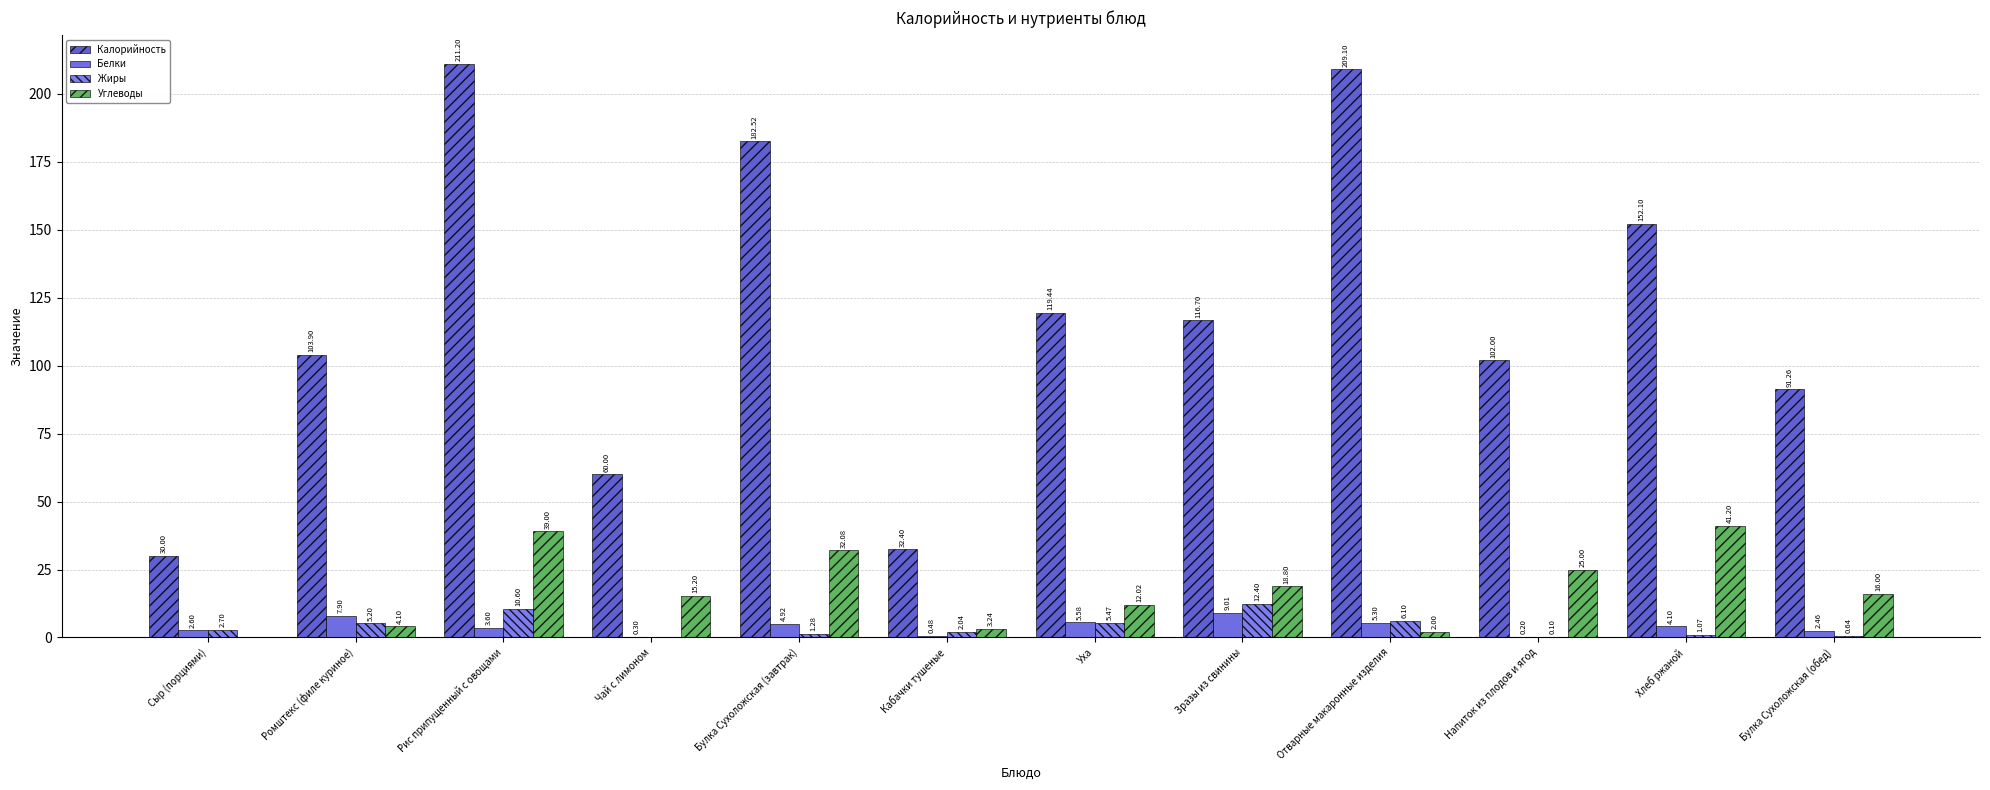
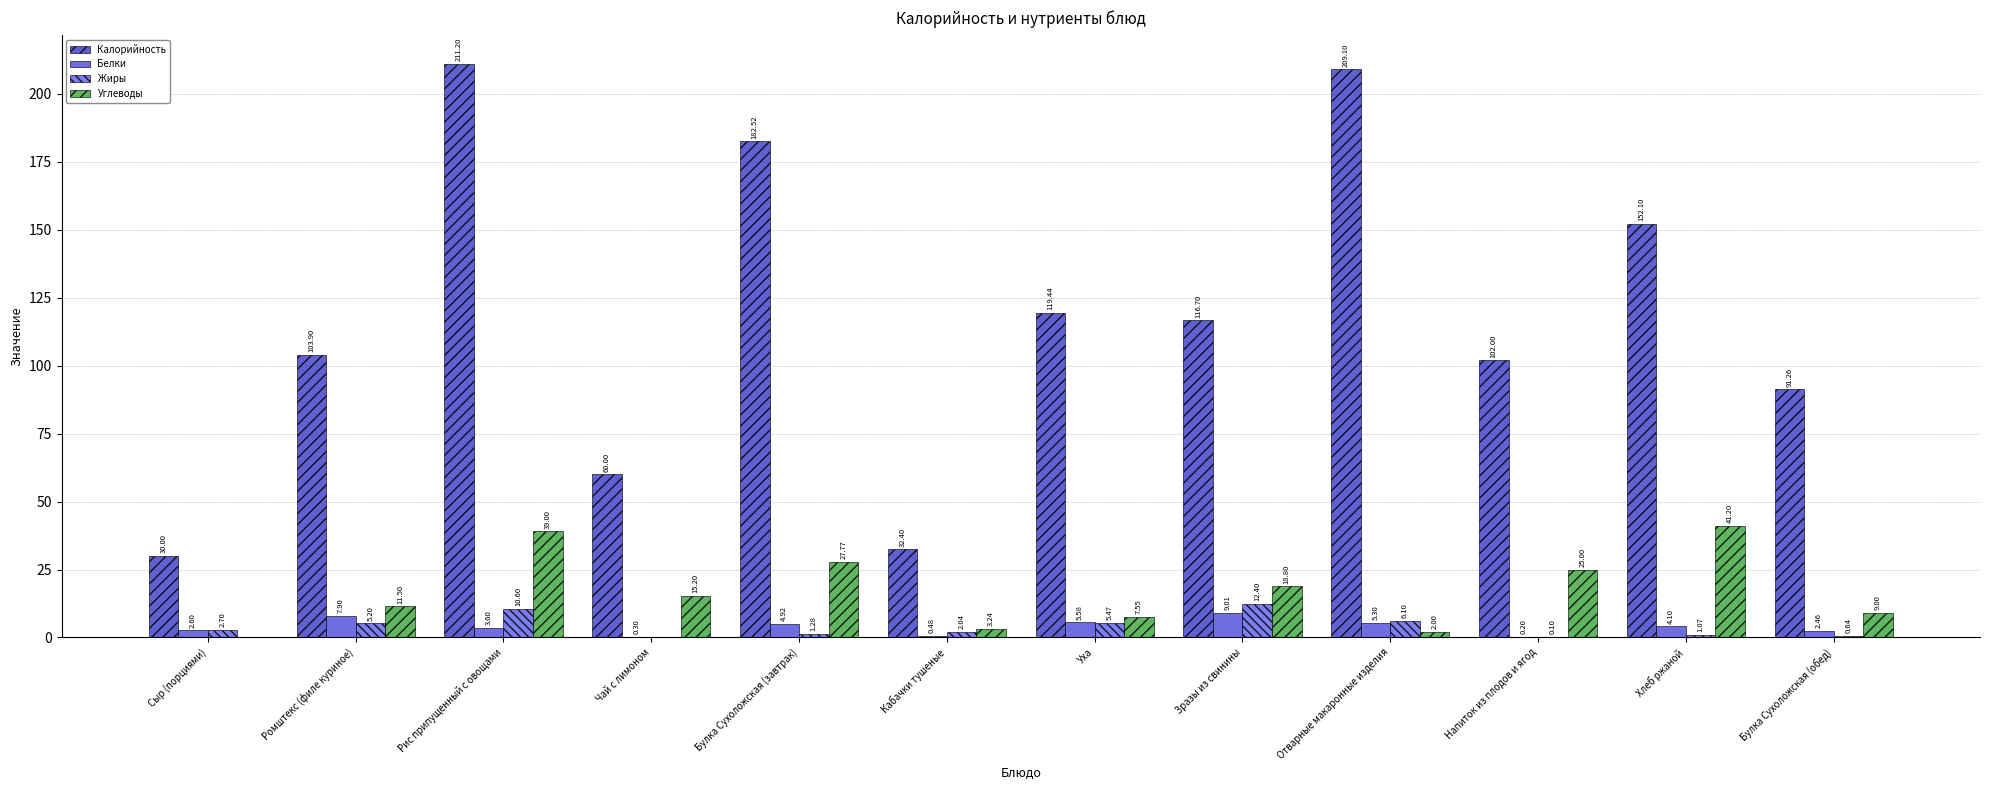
Углеводы, Ромштекс (филе куриное): 4.10 -> 11.50
Углеводы, Булка Сухоложская (завтрак): 32.08 -> 27.77
Углеводы, Уха: 12.02 -> 7.55
Углеводы, Булка Сухоложская (обед): 16.00 -> 9.00
